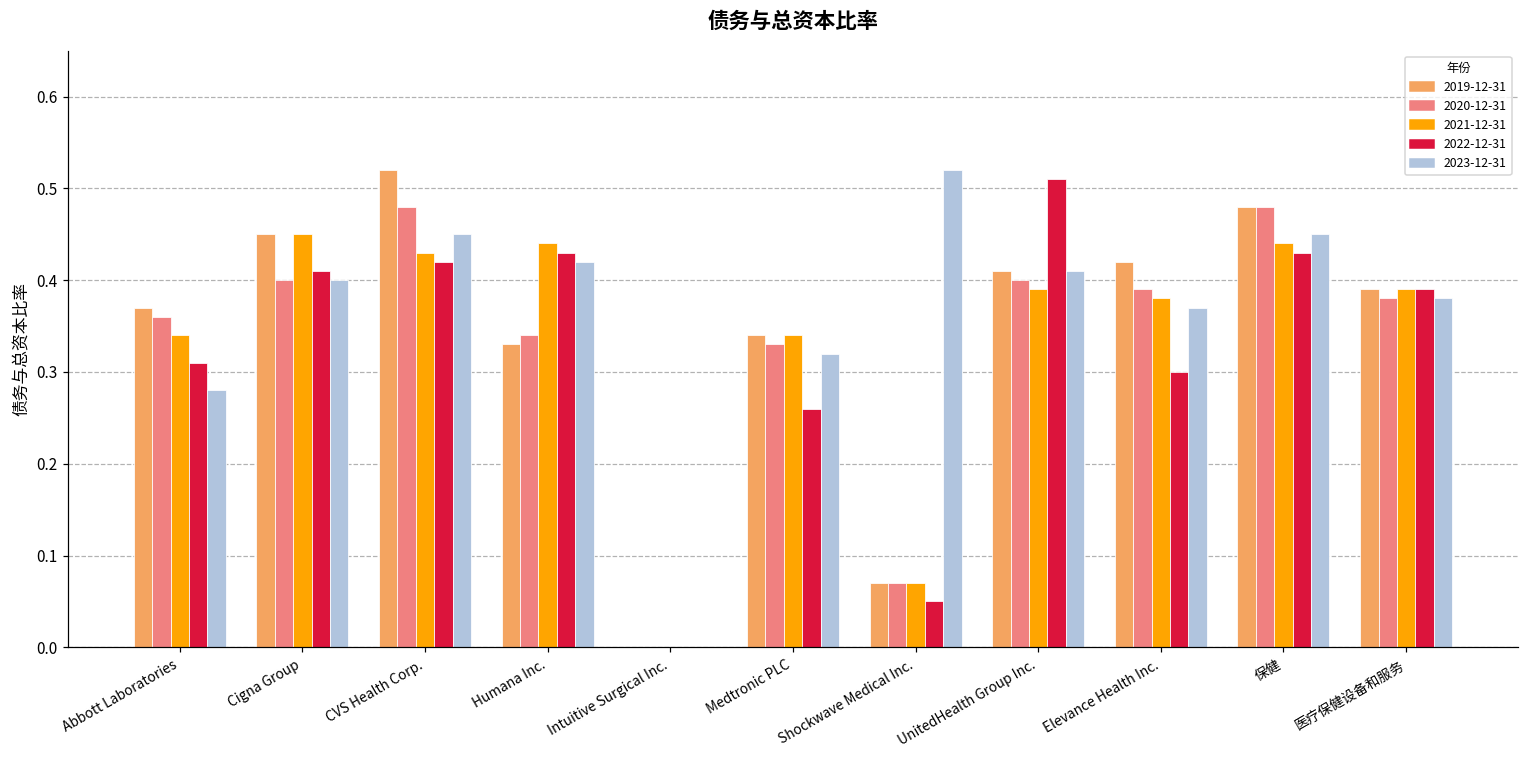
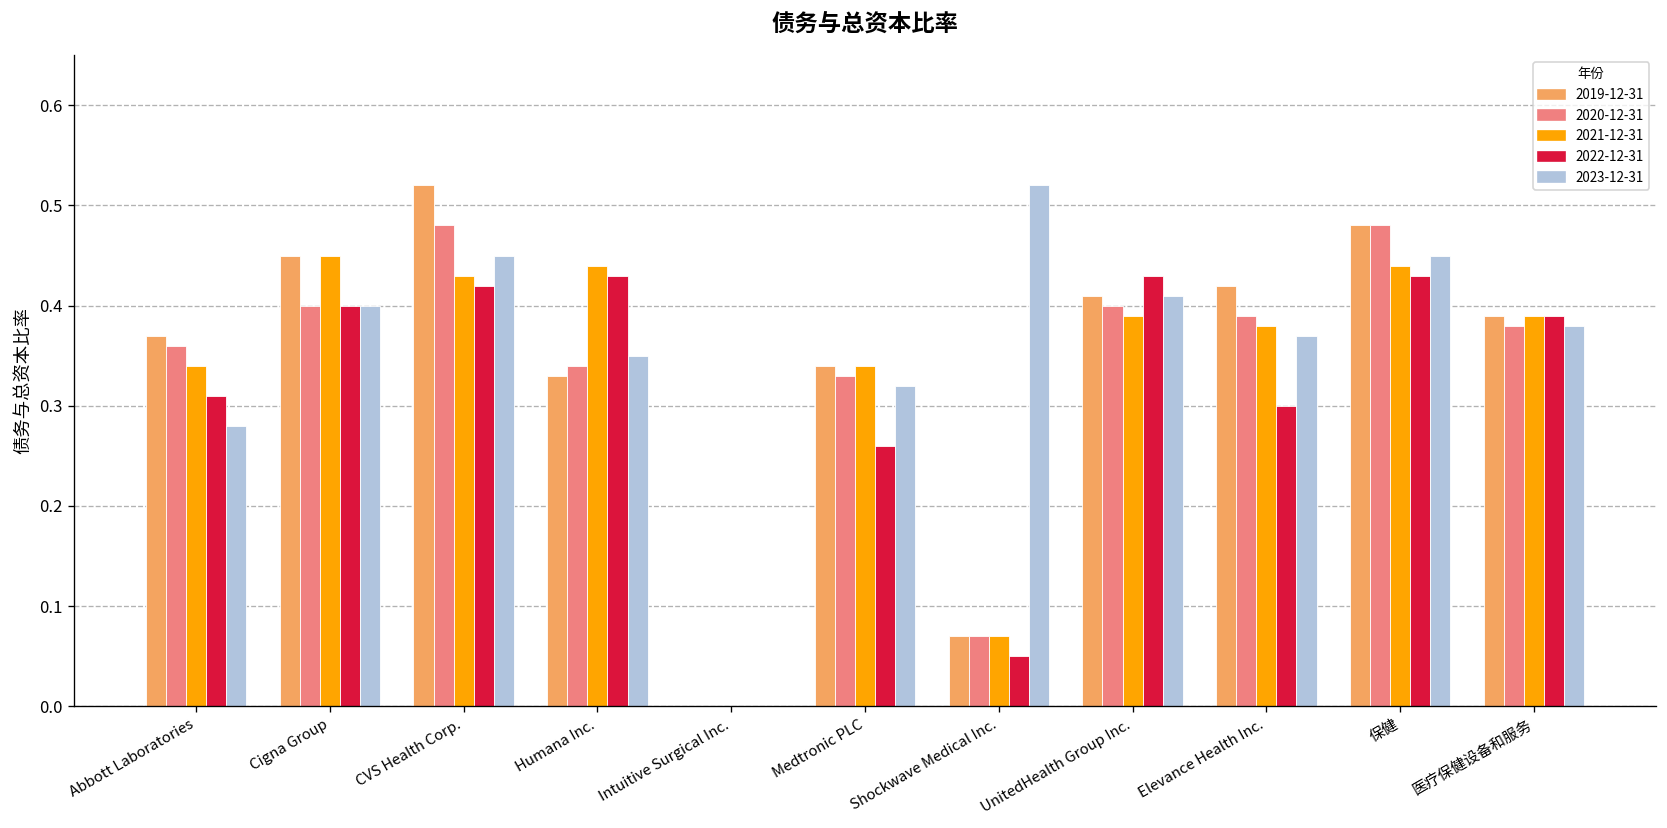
2022-12-31, Cigna Group: 0.41 -> 0.40
2023-12-31, Humana Inc.: 0.42 -> 0.35
2022-12-31, UnitedHealth Group Inc.: 0.51 -> 0.43
